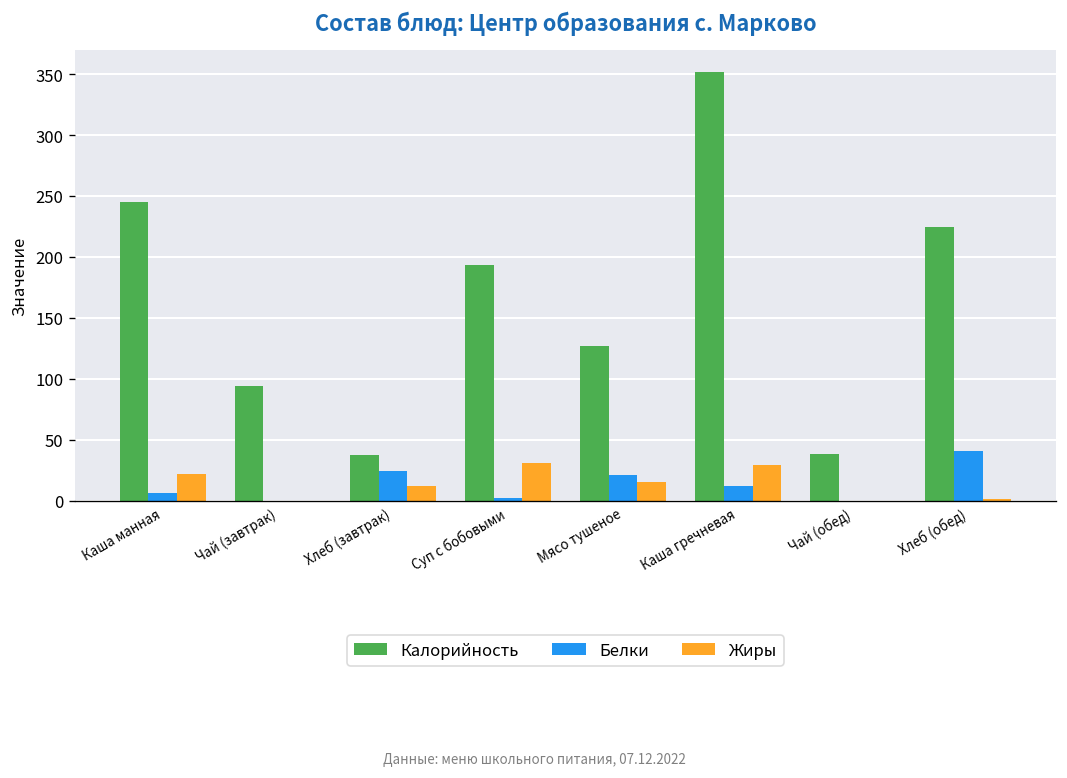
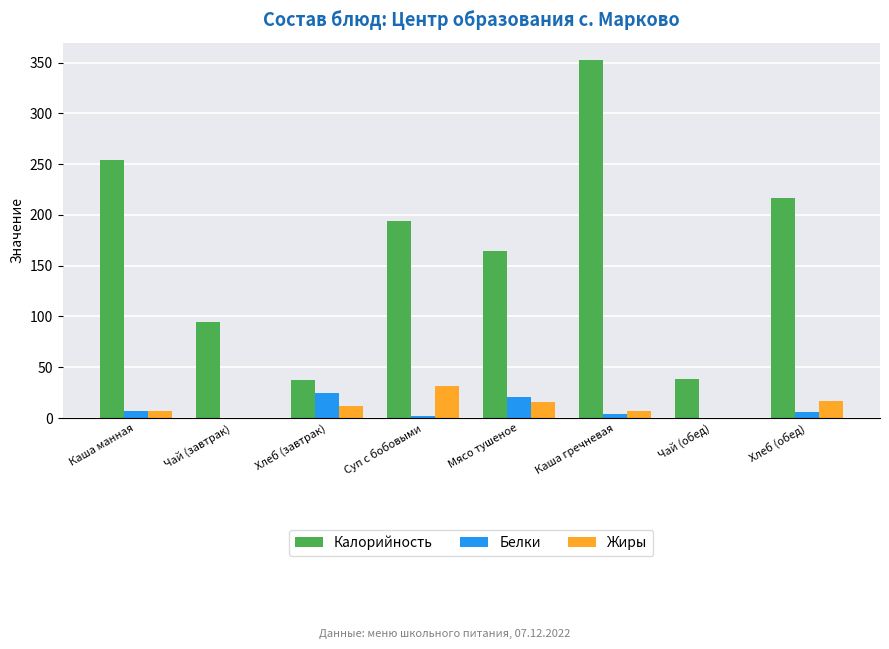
Калорийность, Каша манная: 245 -> 254
Жиры, Каша манная: 22 -> 7
Калорийность, Мясо тушеное: 127 -> 164
Белки, Каша гречневая: 12 -> 4
Жиры, Каша гречневая: 29 -> 7
Калорийность, Хлеб (обед): 225 -> 216
Белки, Хлеб (обед): 41 -> 6
Жиры, Хлеб (обед): 1 -> 17
